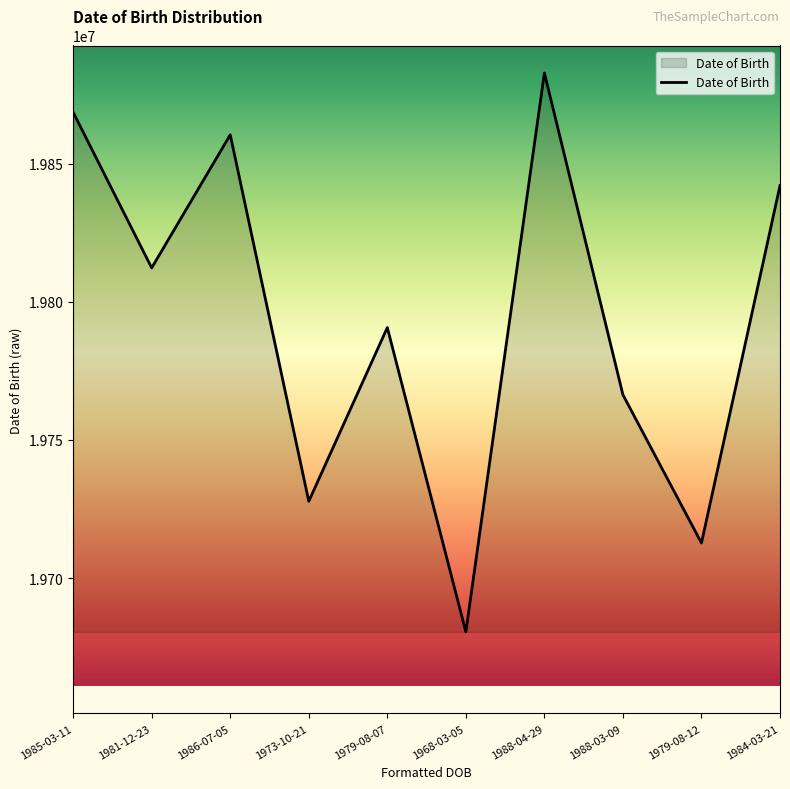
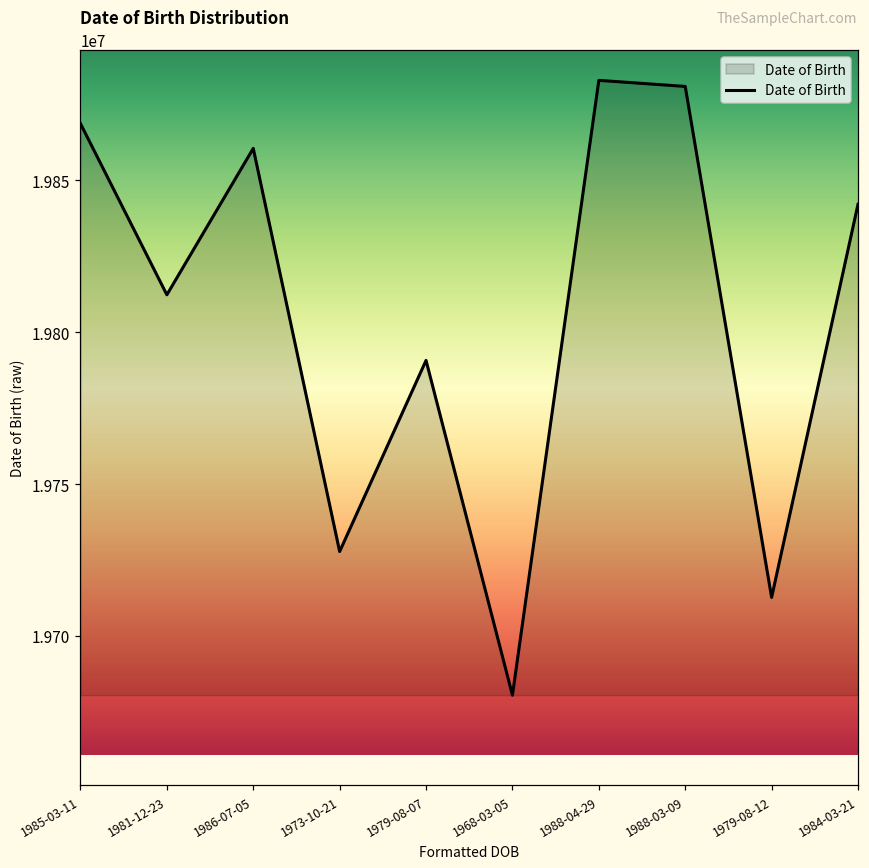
1988-03-09: 19766000 -> 19881000
